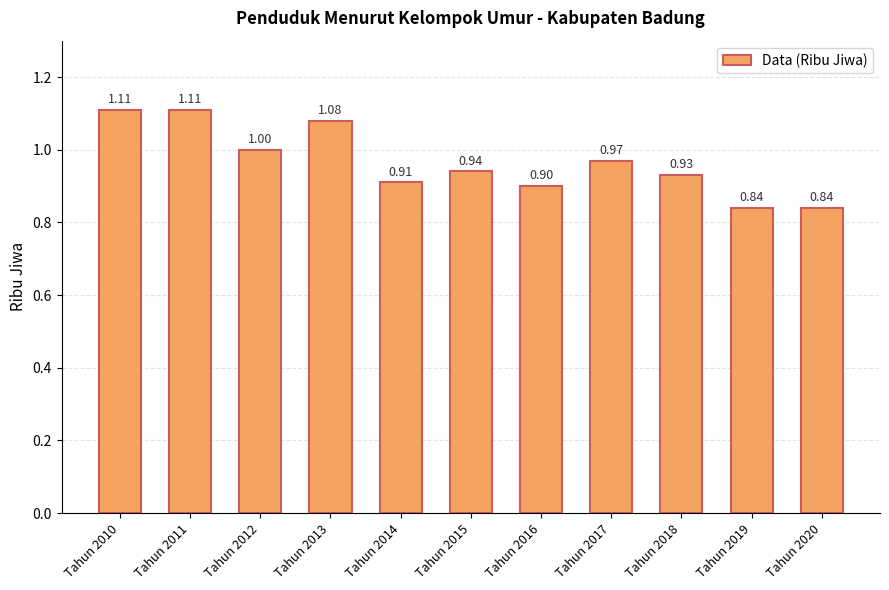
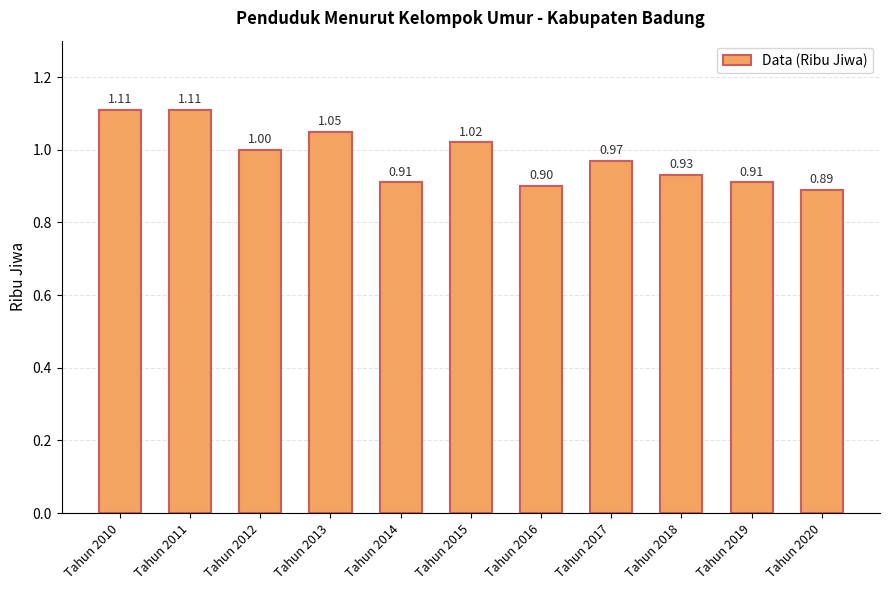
Tahun 2013: 1.08 -> 1.05
Tahun 2015: 0.94 -> 1.02
Tahun 2019: 0.84 -> 0.91
Tahun 2020: 0.84 -> 0.89
